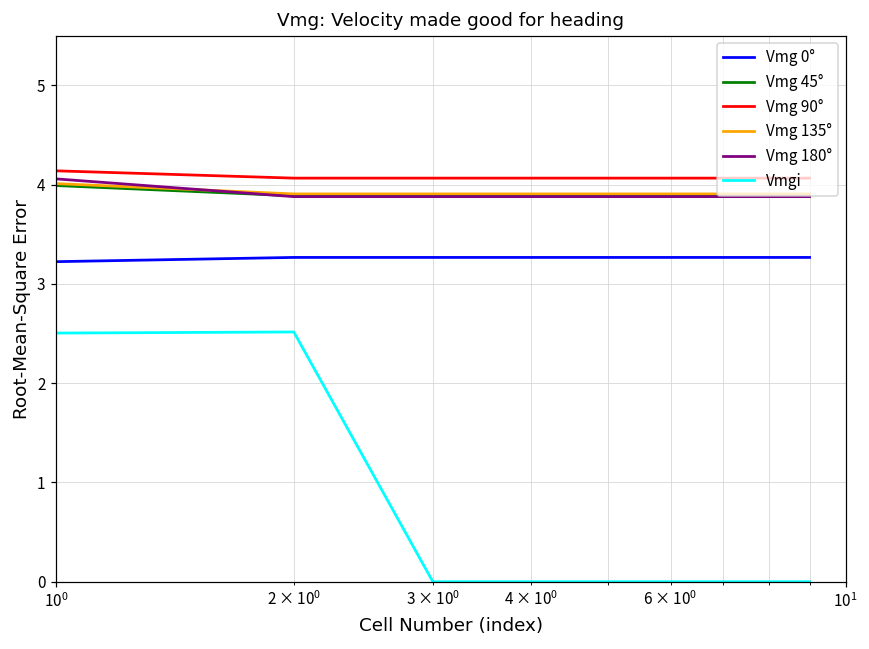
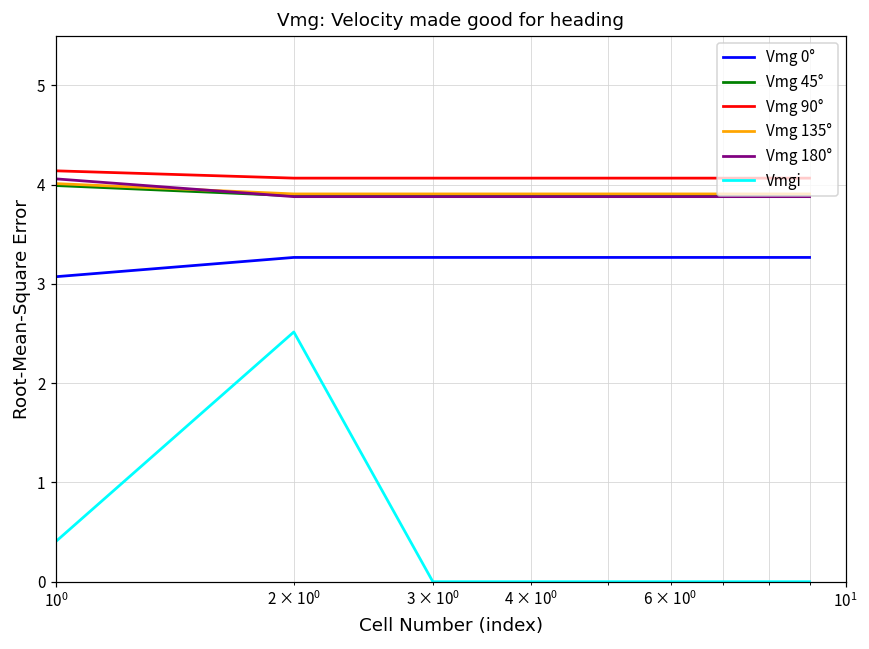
Vmg 0°, 10^0: 3.2 -> 3.1
Vmgi, 10^0: 2.5 -> 0.4
